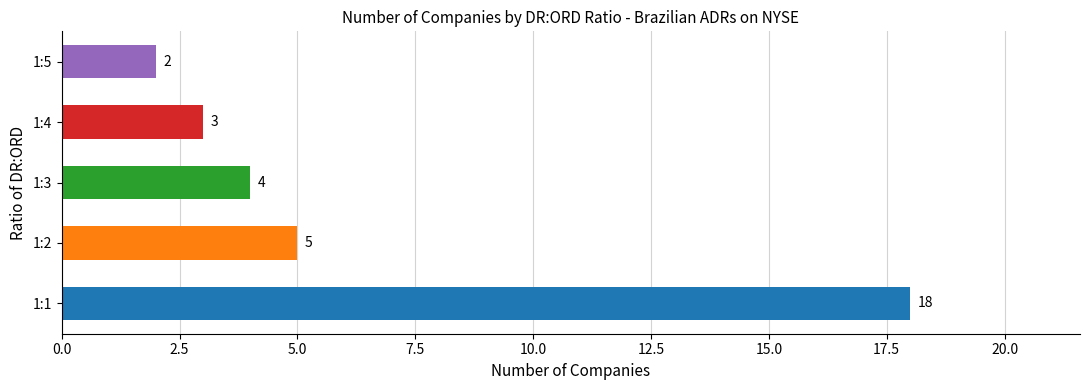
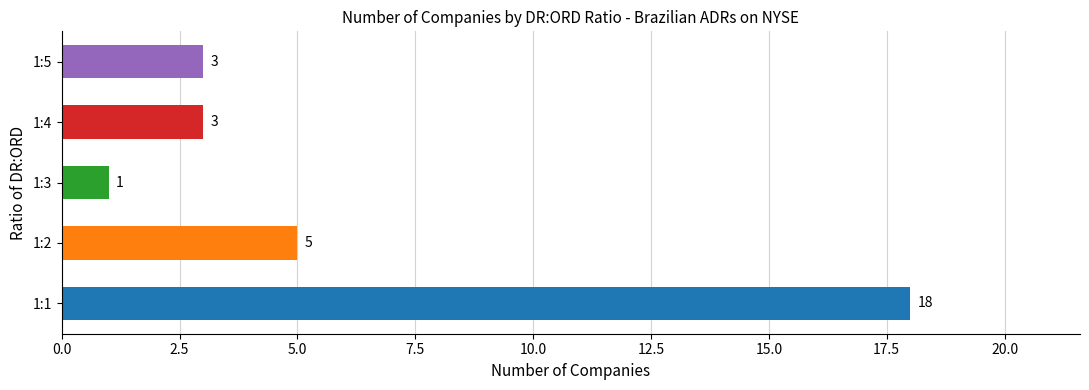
1:5: 2 -> 3
1:3: 4 -> 1
